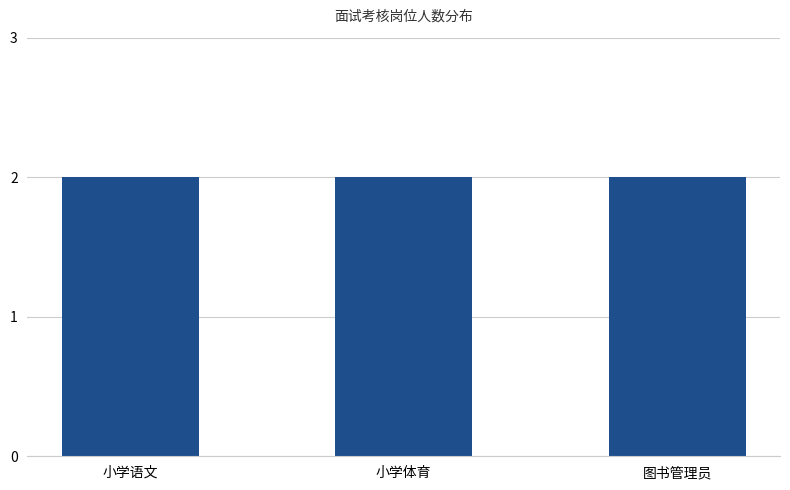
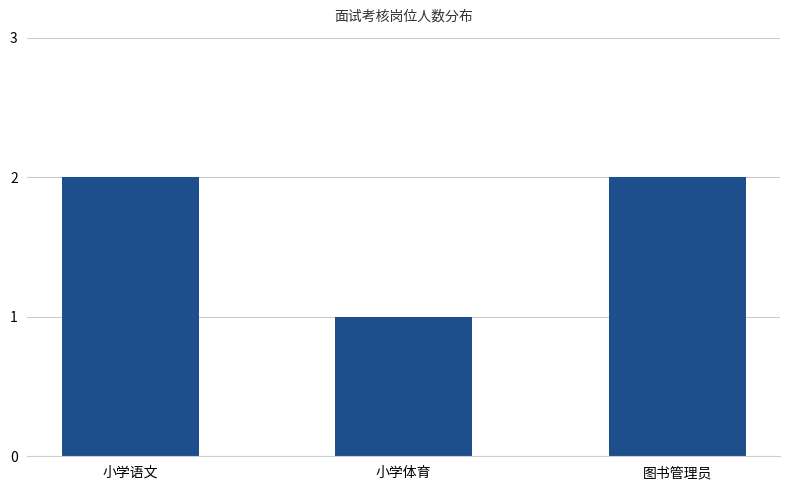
小学体育: 2 -> 1
